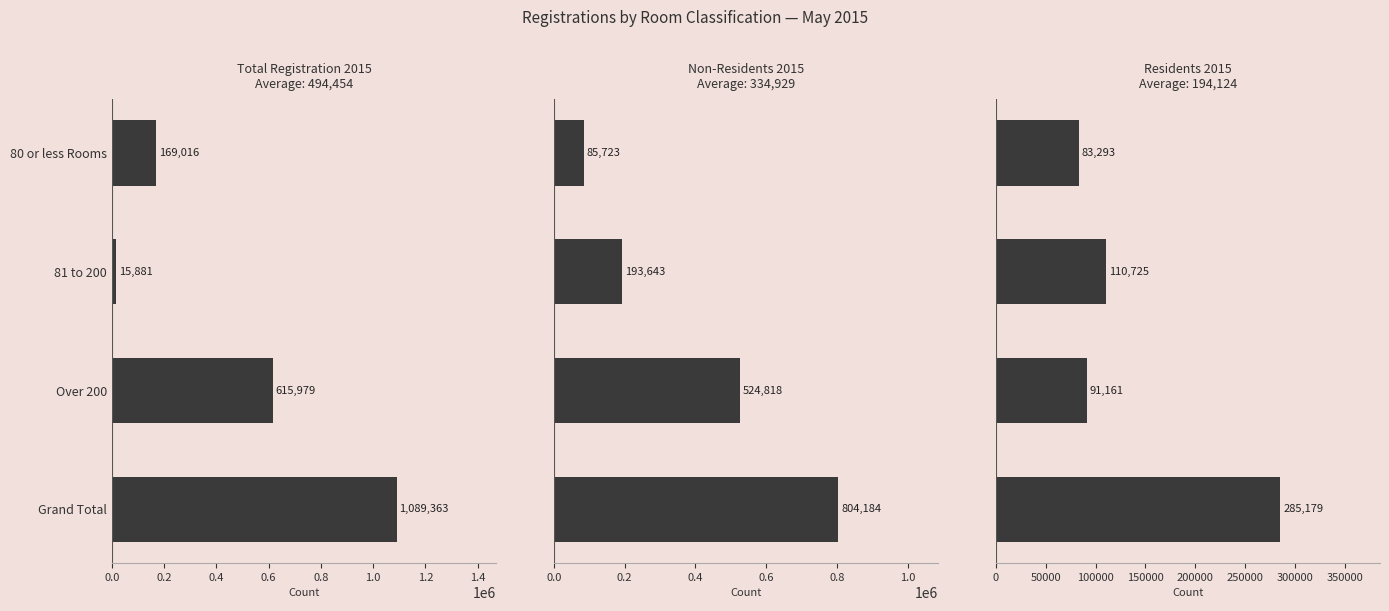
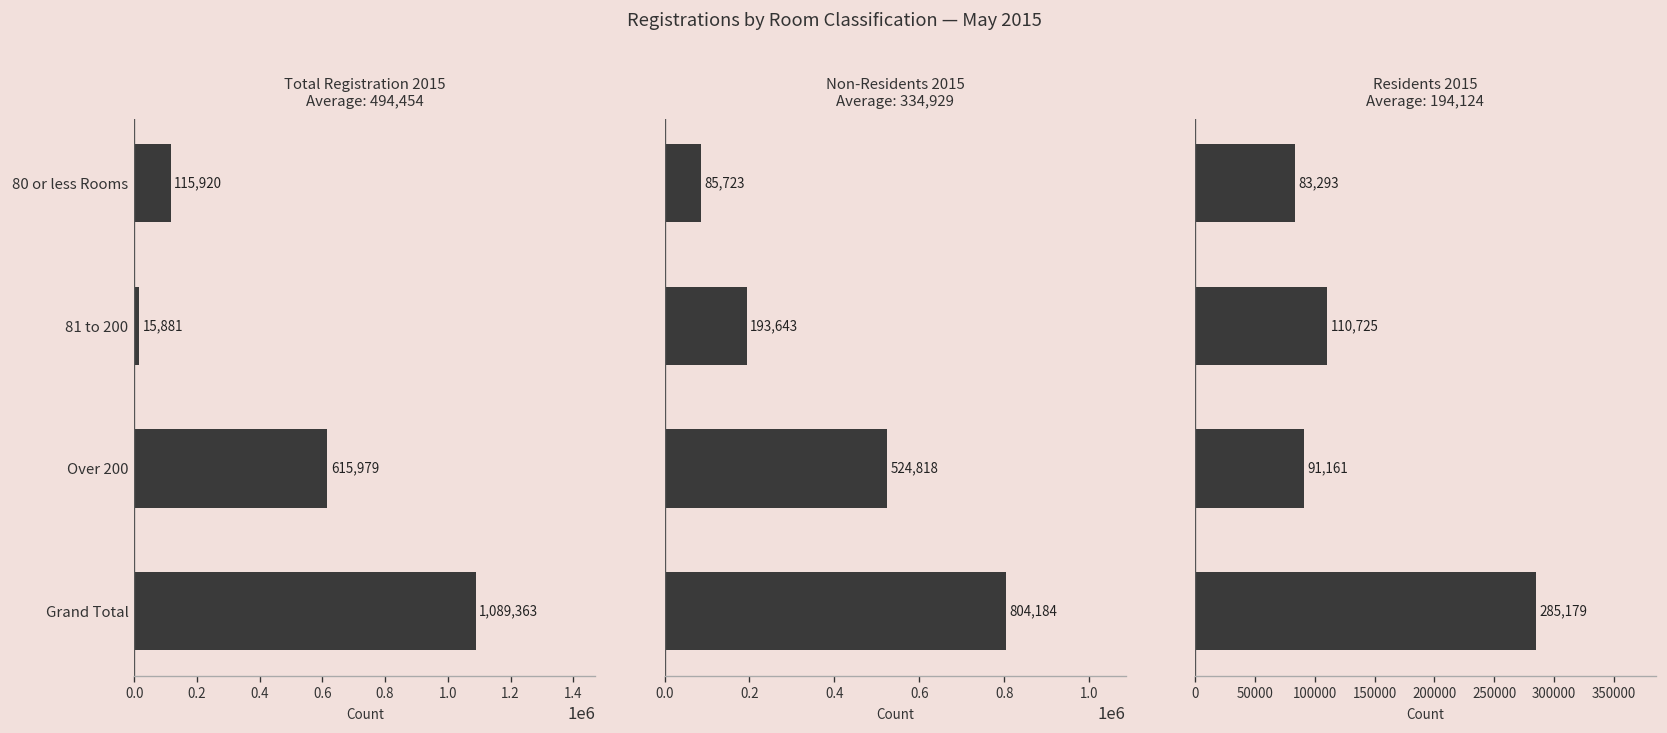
Total Registration 2015 Average: 494,454, 80 or less Rooms: 169,016 -> 115,920
